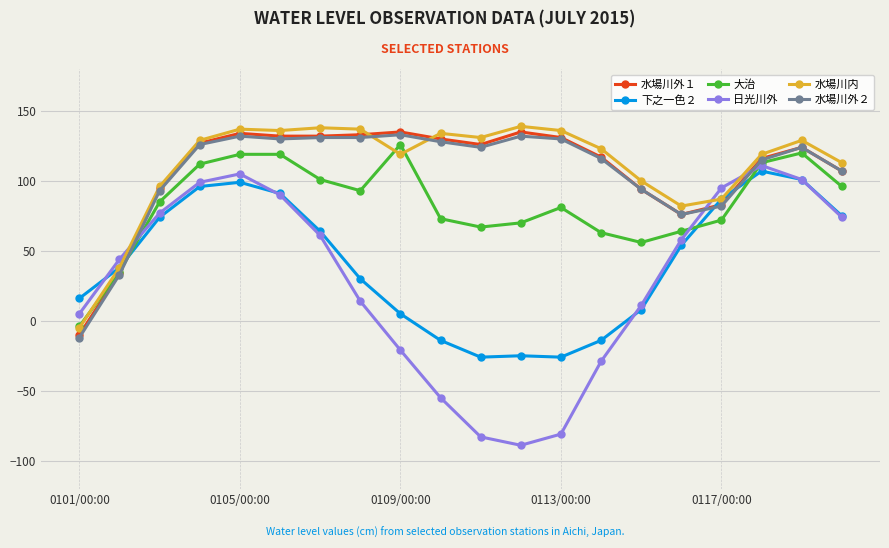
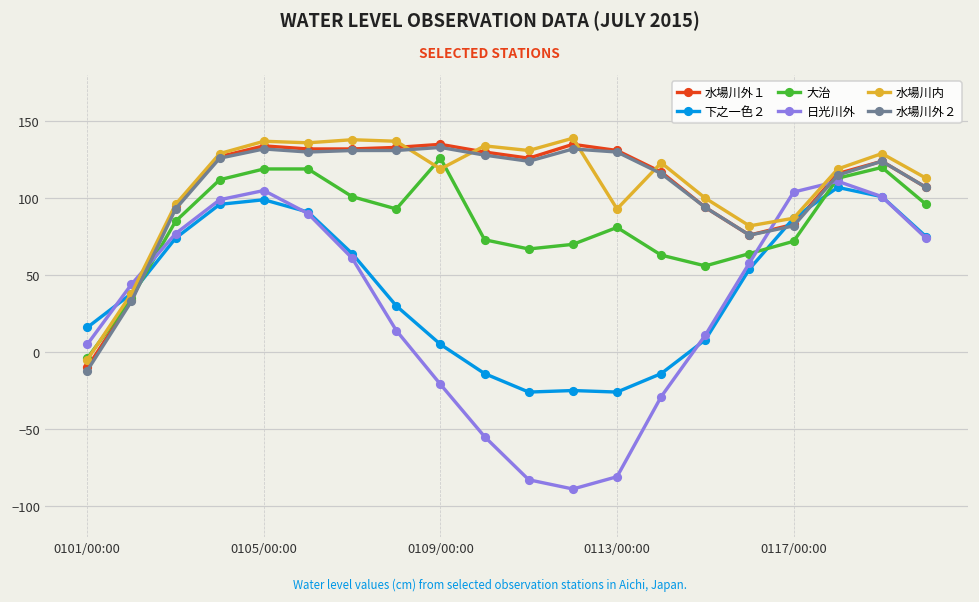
水場川内, 0113/00:00: 136 -> 93
日光川外, 0117/00:00: 95 -> 104
